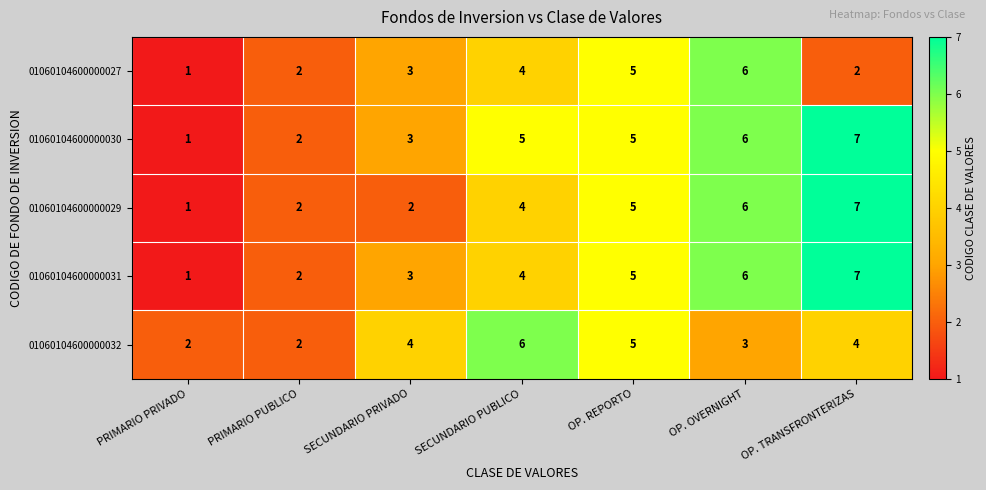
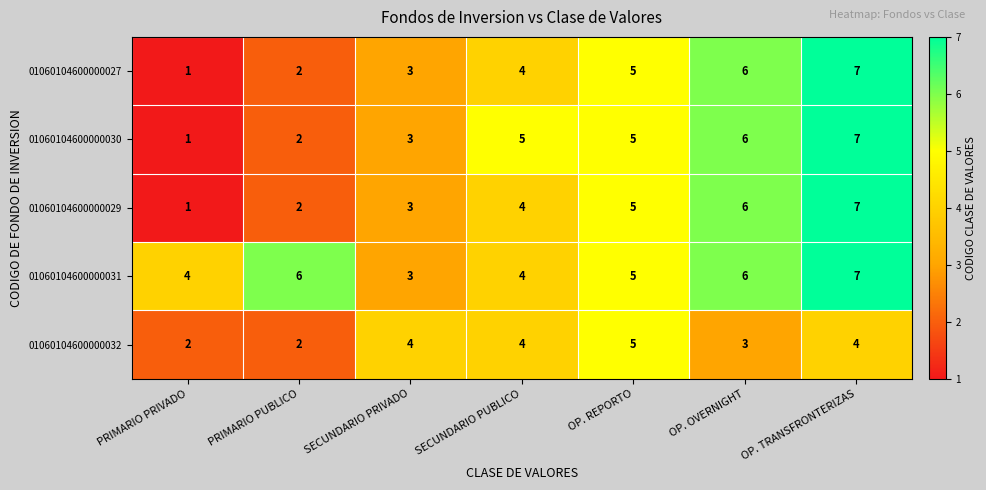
01060104600000027, OP. TRANSFRONTERIZAS: 2 -> 7
01060104600000029, SECUNDARIO PRIVADO: 2 -> 3
01060104600000031, PRIMARIO PRIVADO: 1 -> 4
01060104600000031, PRIMARIO PUBLICO: 2 -> 6
01060104600000032, SECUNDARIO PUBLICO: 6 -> 4
